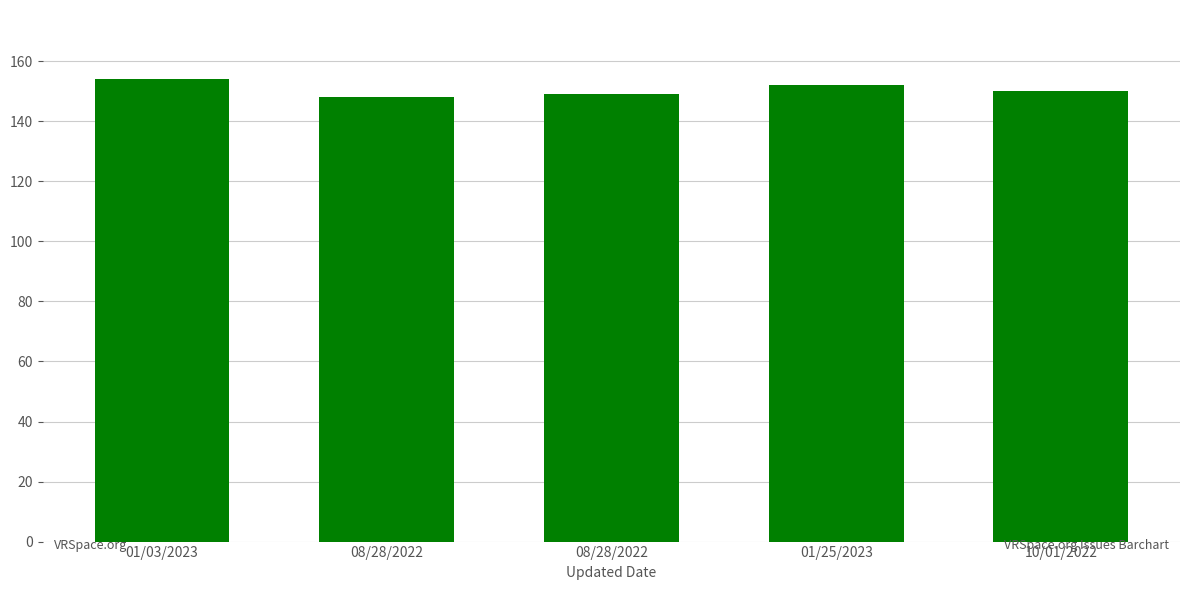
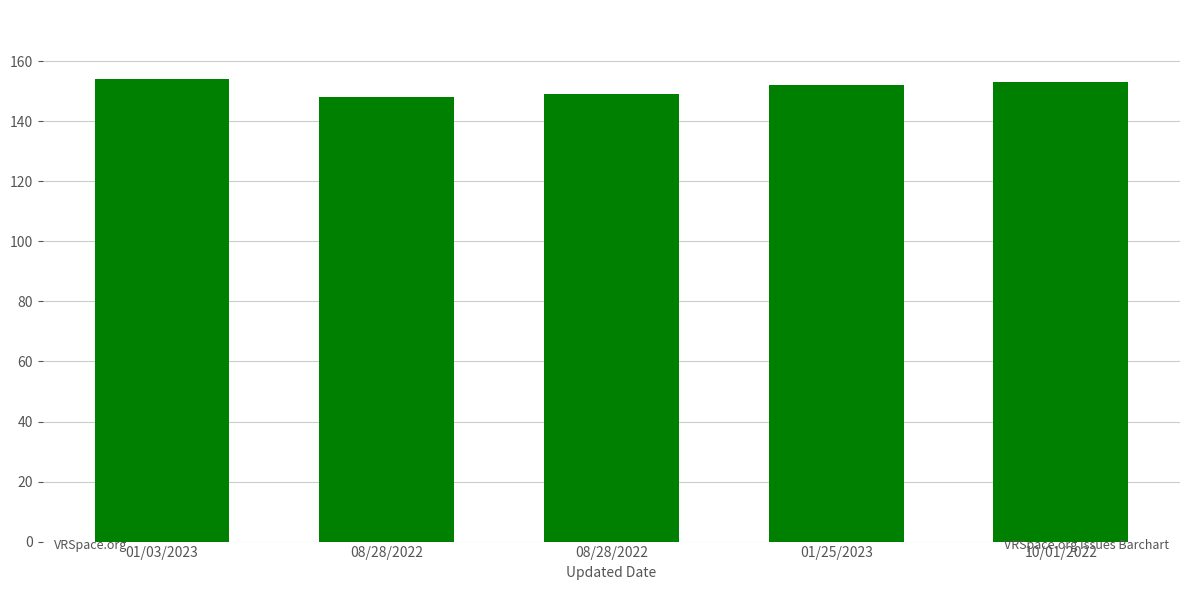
10/01/2022: 150 -> 153
